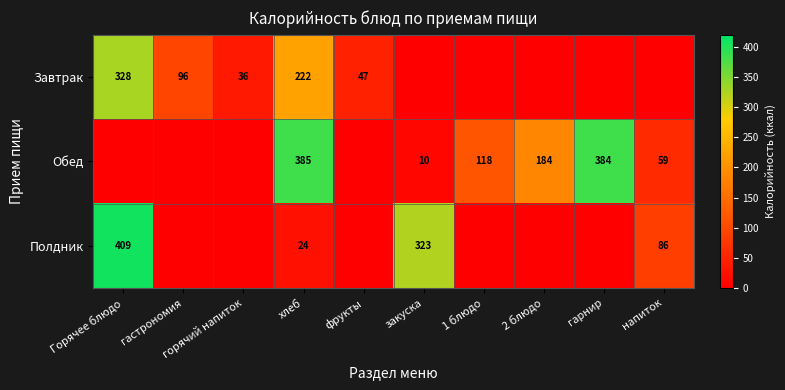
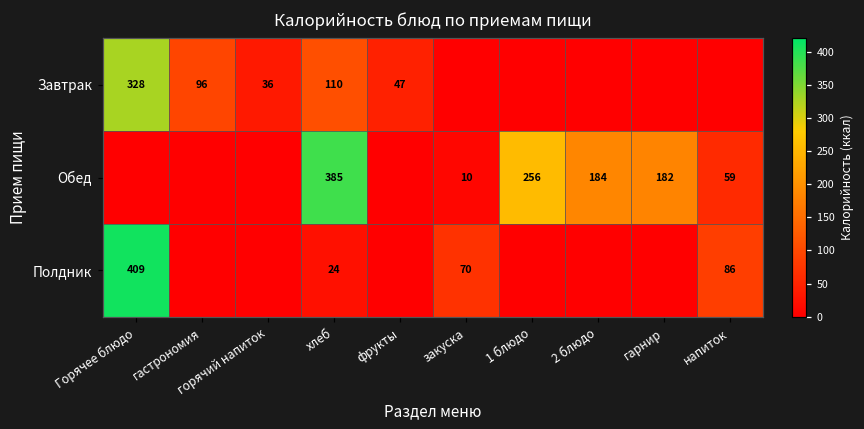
Завтрак, хлеб: 222 -> 110
Обед, 1 блюдо: 118 -> 256
Обед, гарнир: 384 -> 182
Полдник, закуска: 323 -> 70
